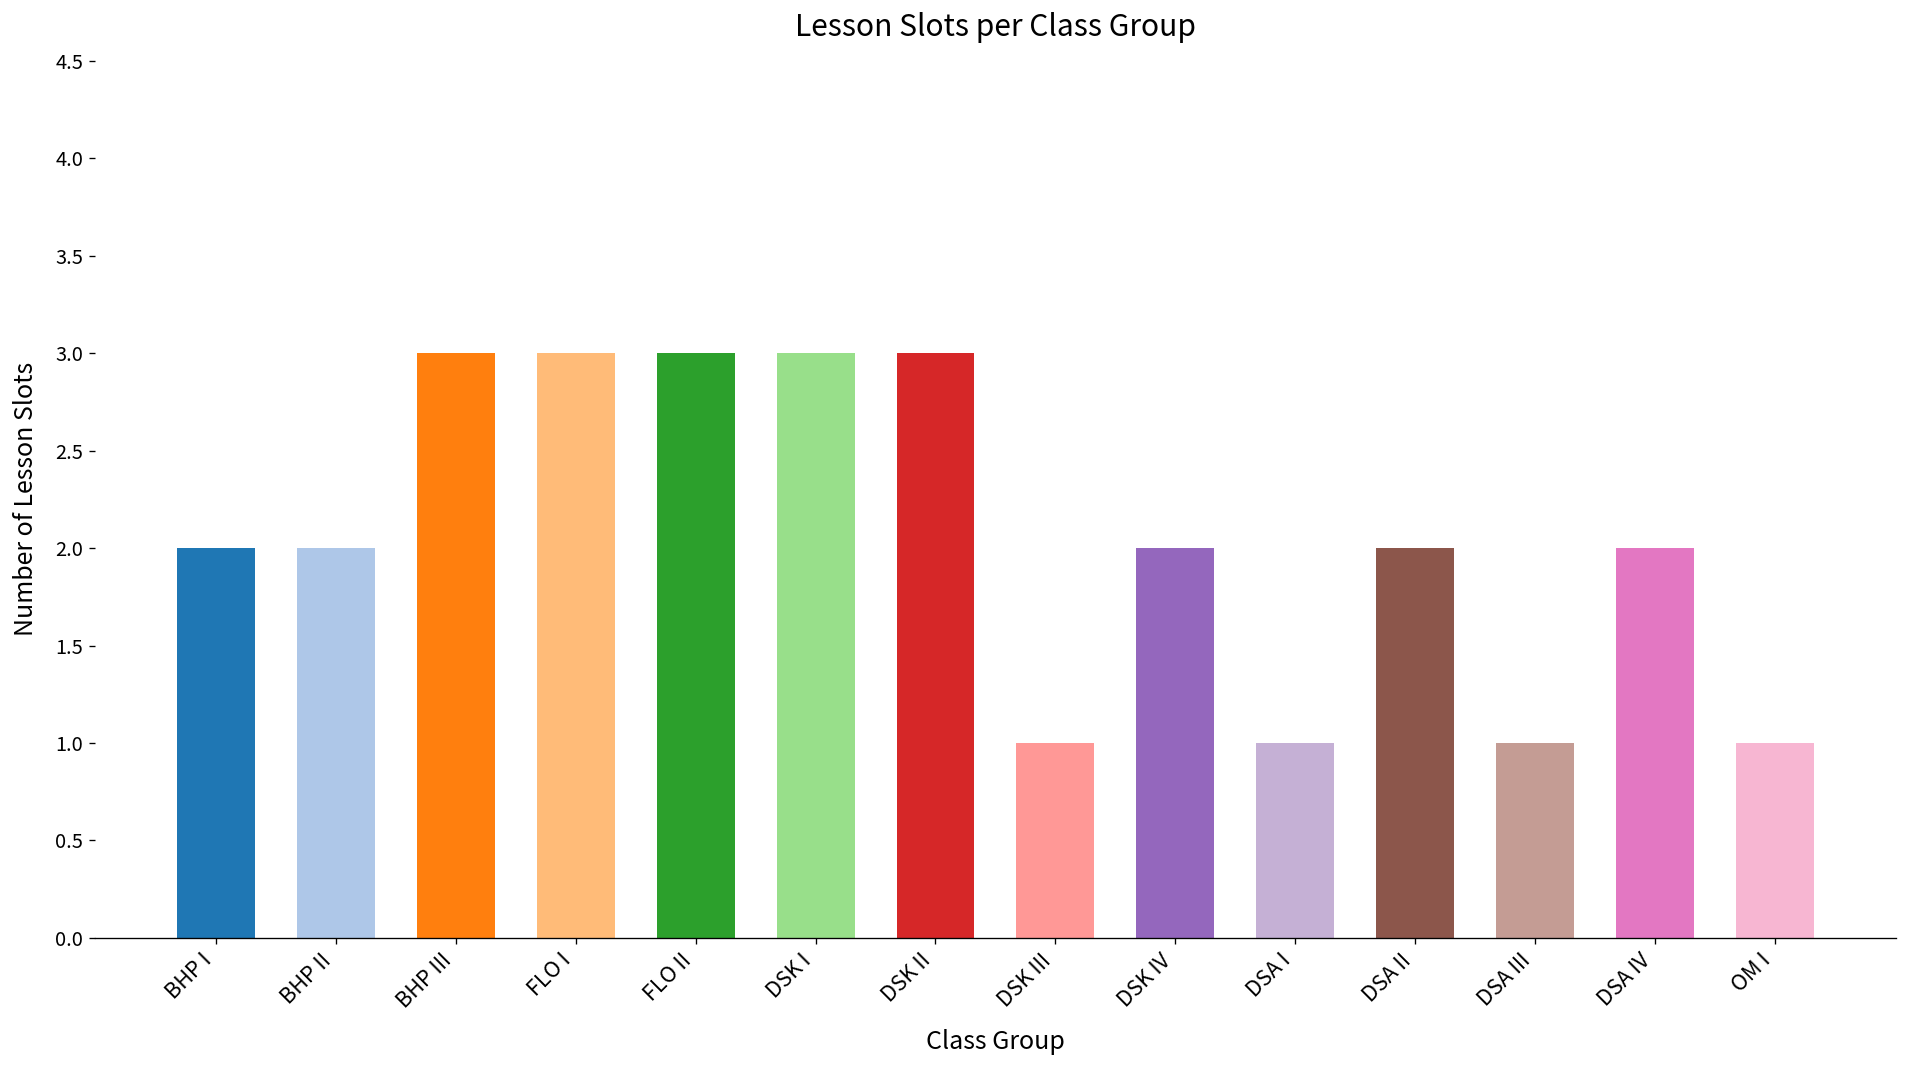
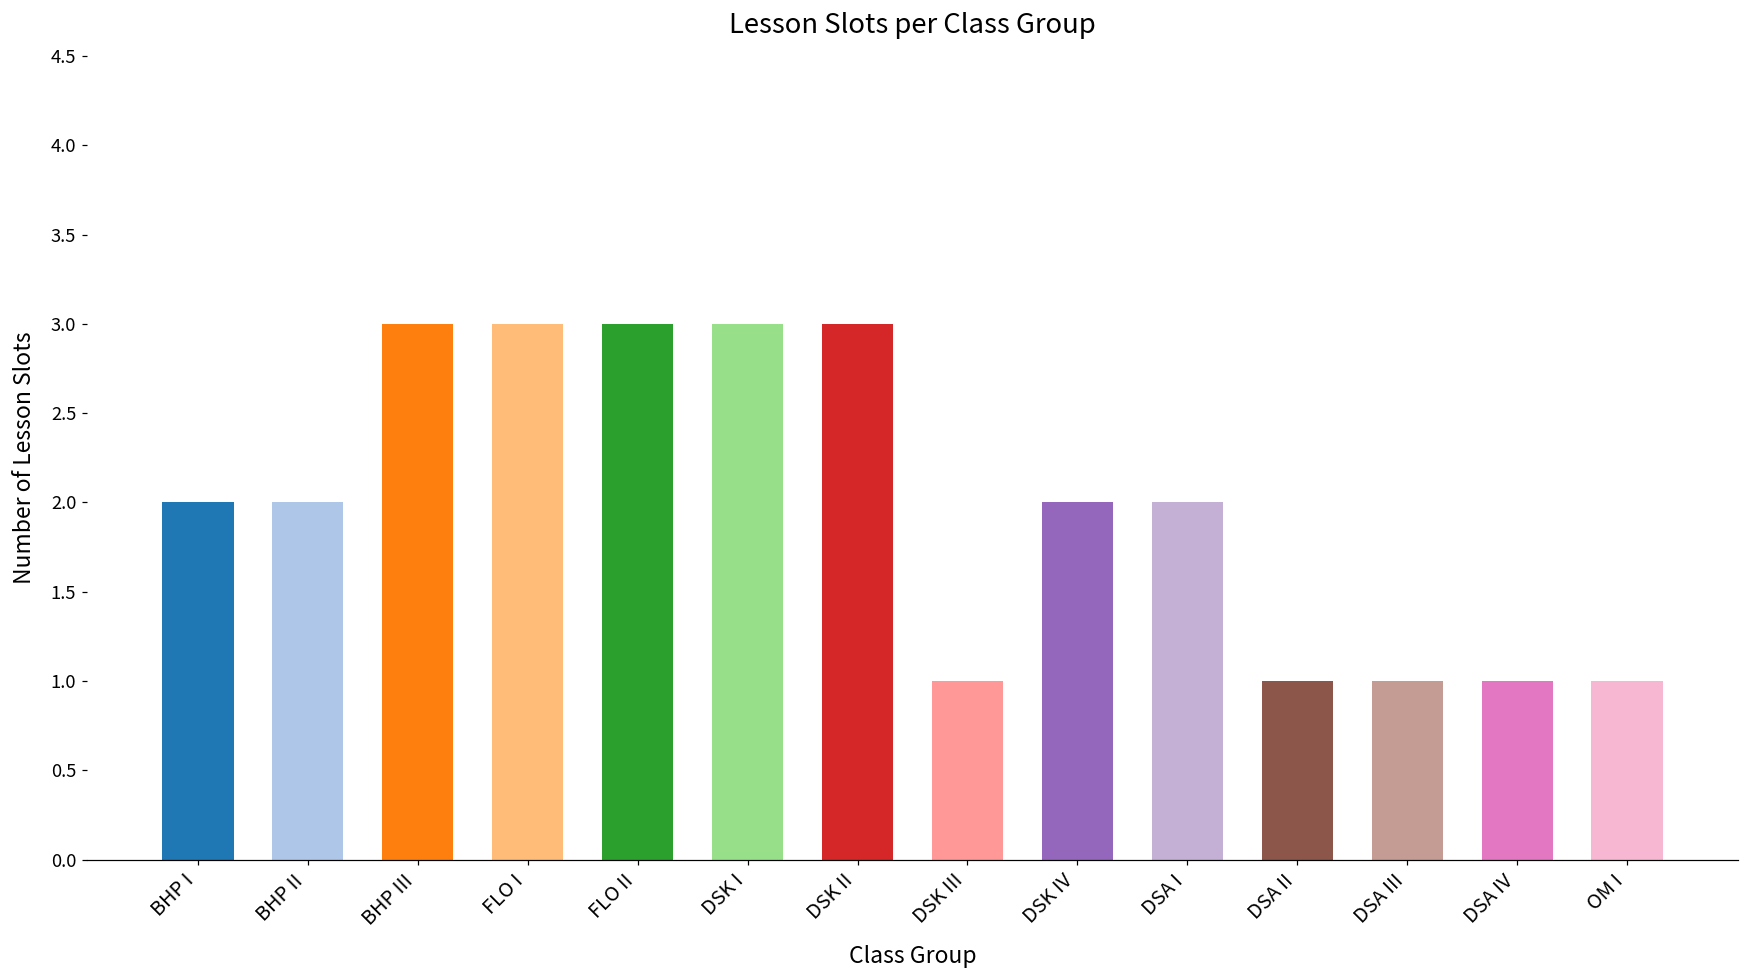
DSA I: 1 -> 2
DSA II: 2 -> 1
DSA IV: 2 -> 1
